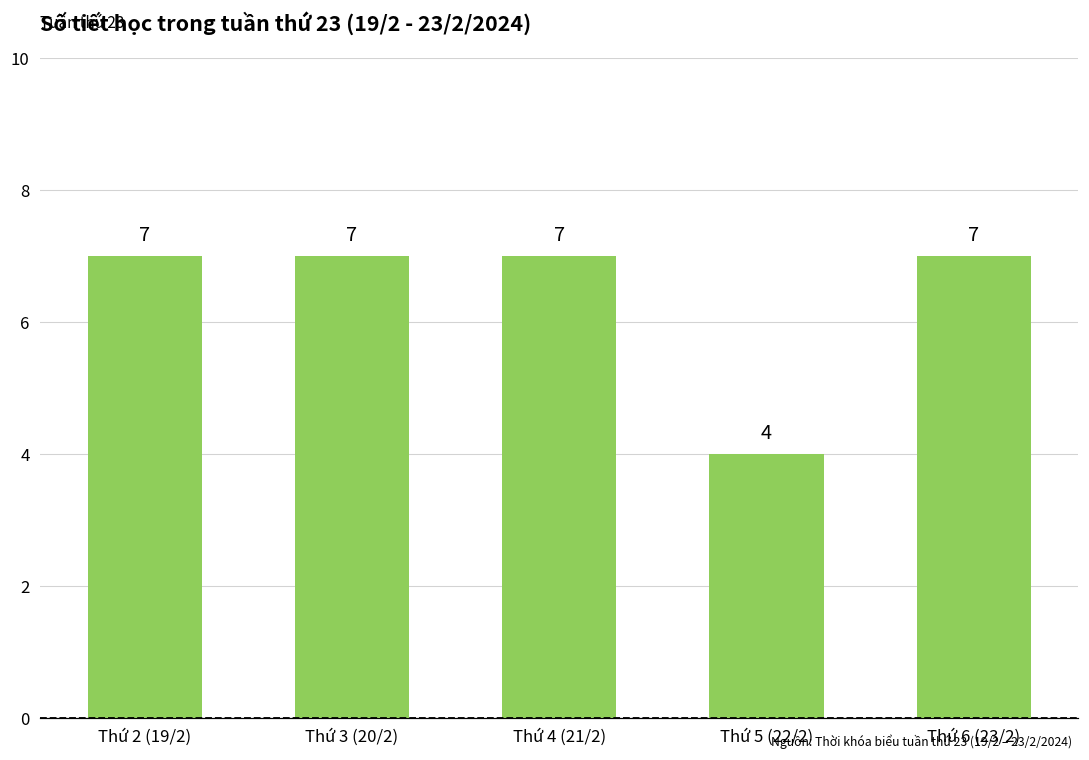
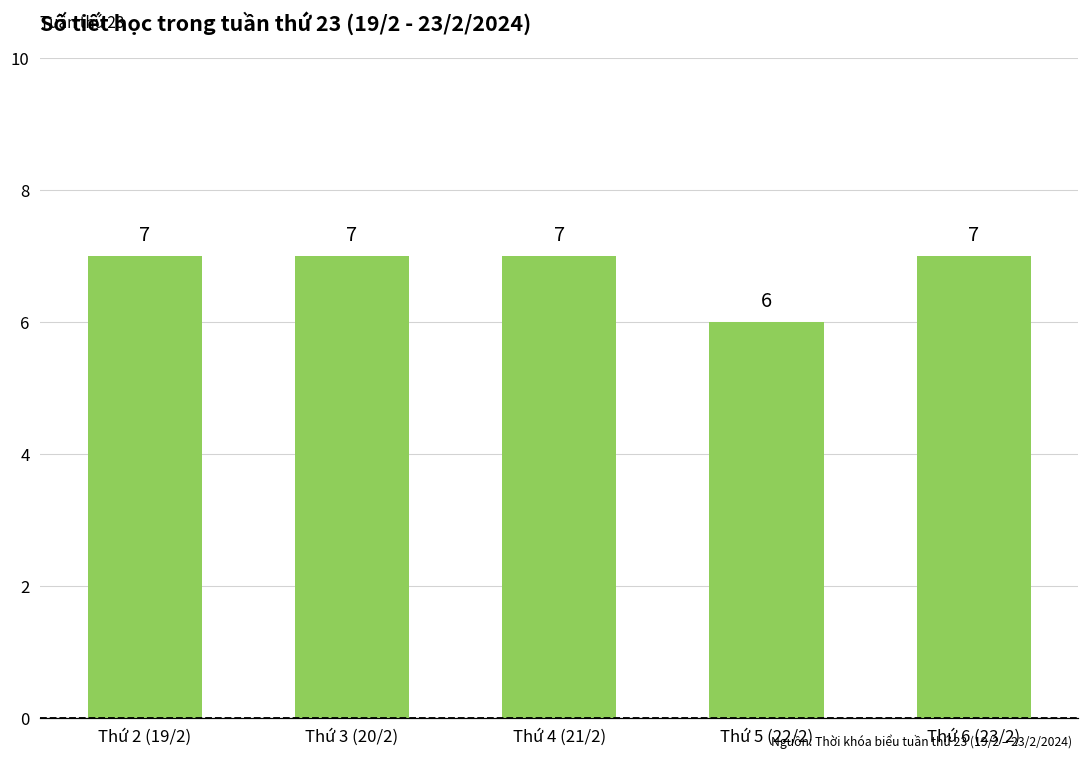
Thứ 5 (22/2): 4 -> 6
